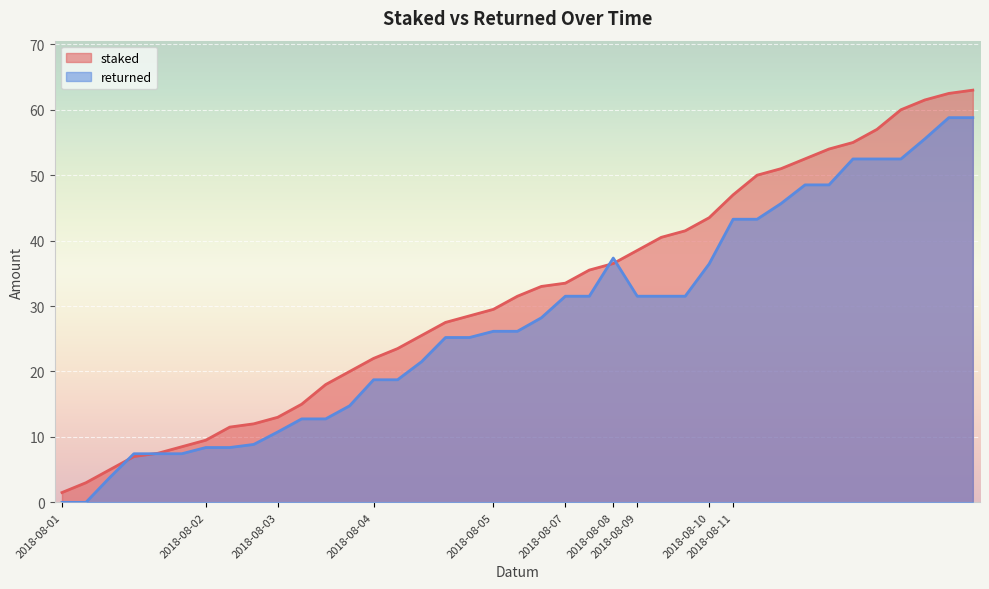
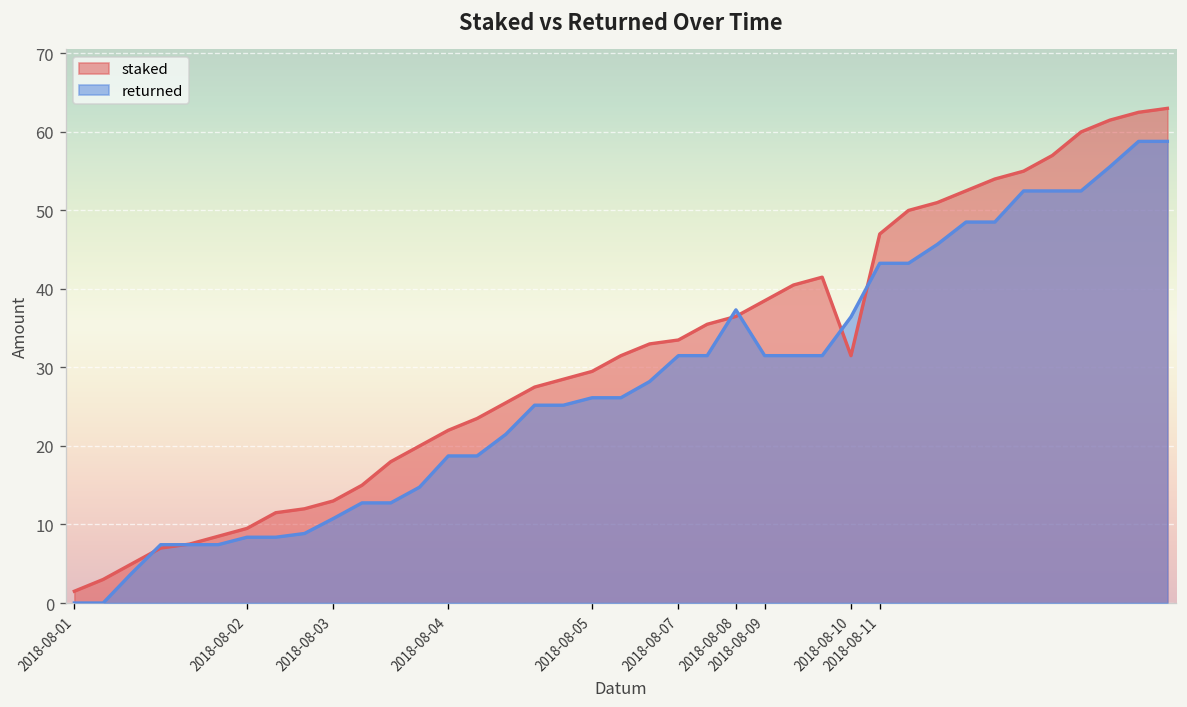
staked, 2018-08-10: 44 -> 32
